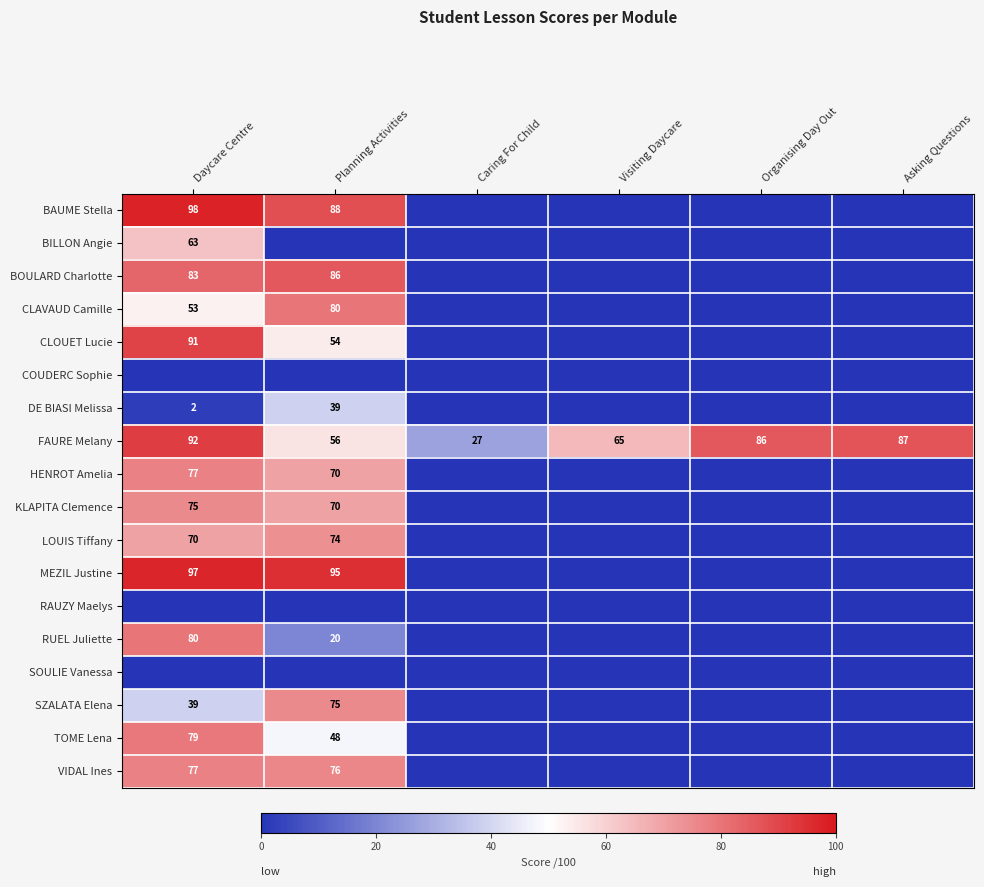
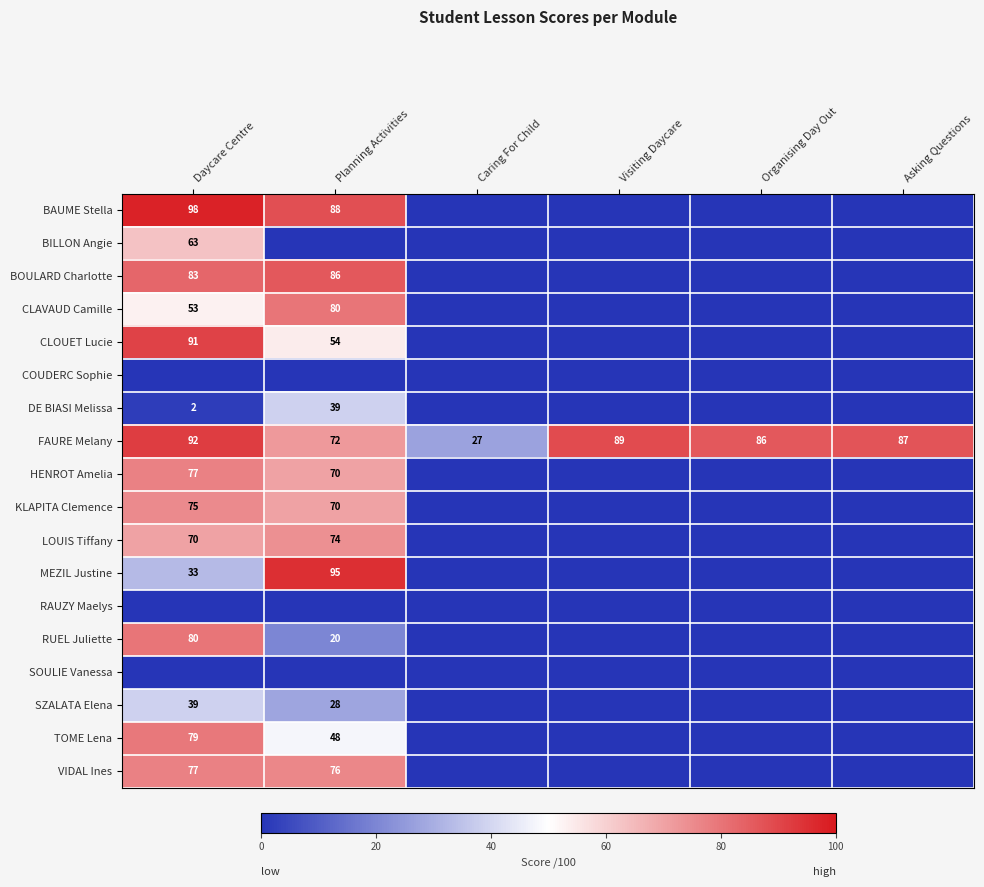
FAURE Melany, Planning Activities: 56 -> 72
FAURE Melany, Visiting Daycare: 65 -> 89
MEZIL Justine, Daycare Centre: 97 -> 33
SZALATA Elena, Planning Activities: 75 -> 28
